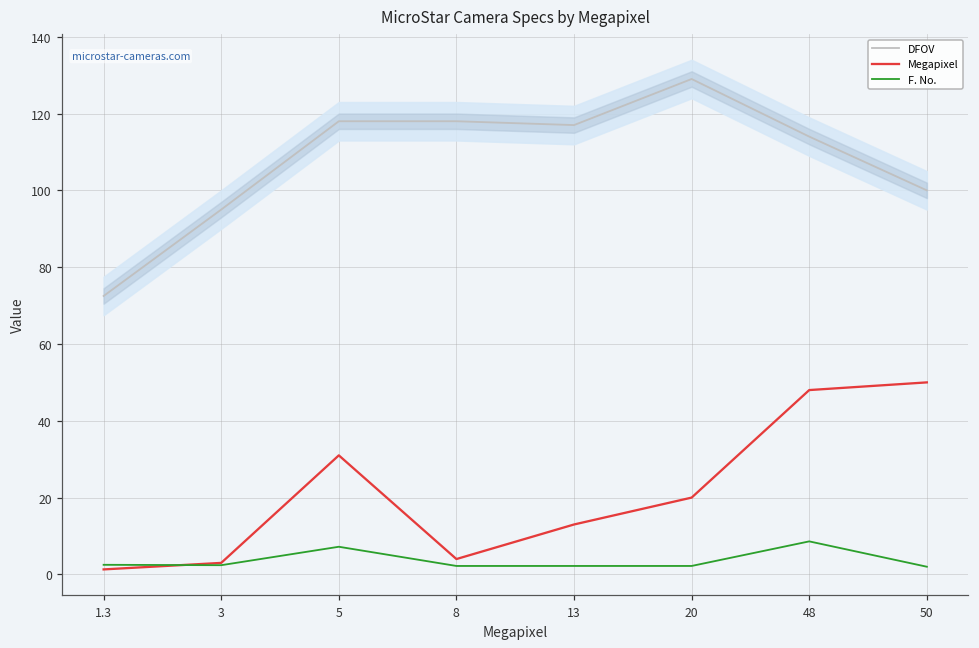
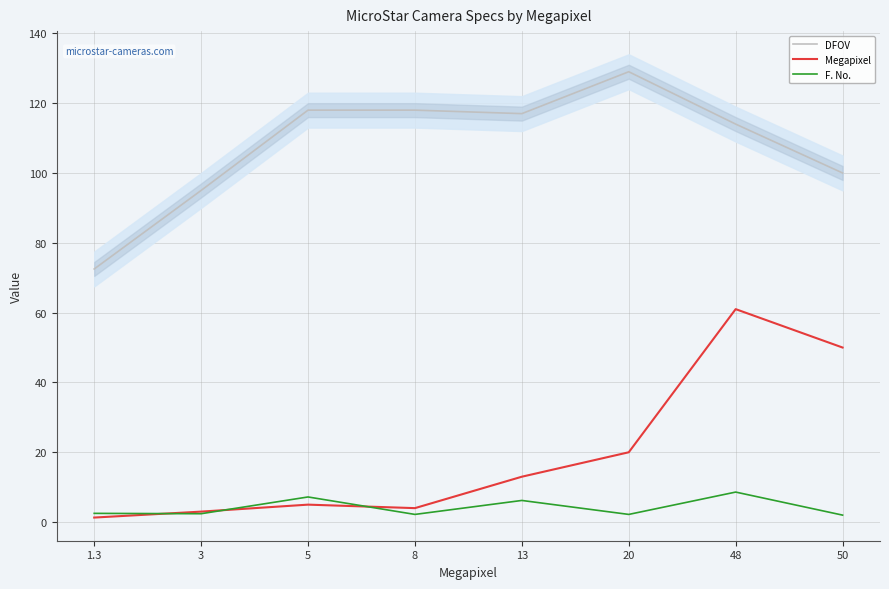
Megapixel, 5: 31 -> 5
F. No., 13: 2 -> 6
Megapixel, 48: 48 -> 61
